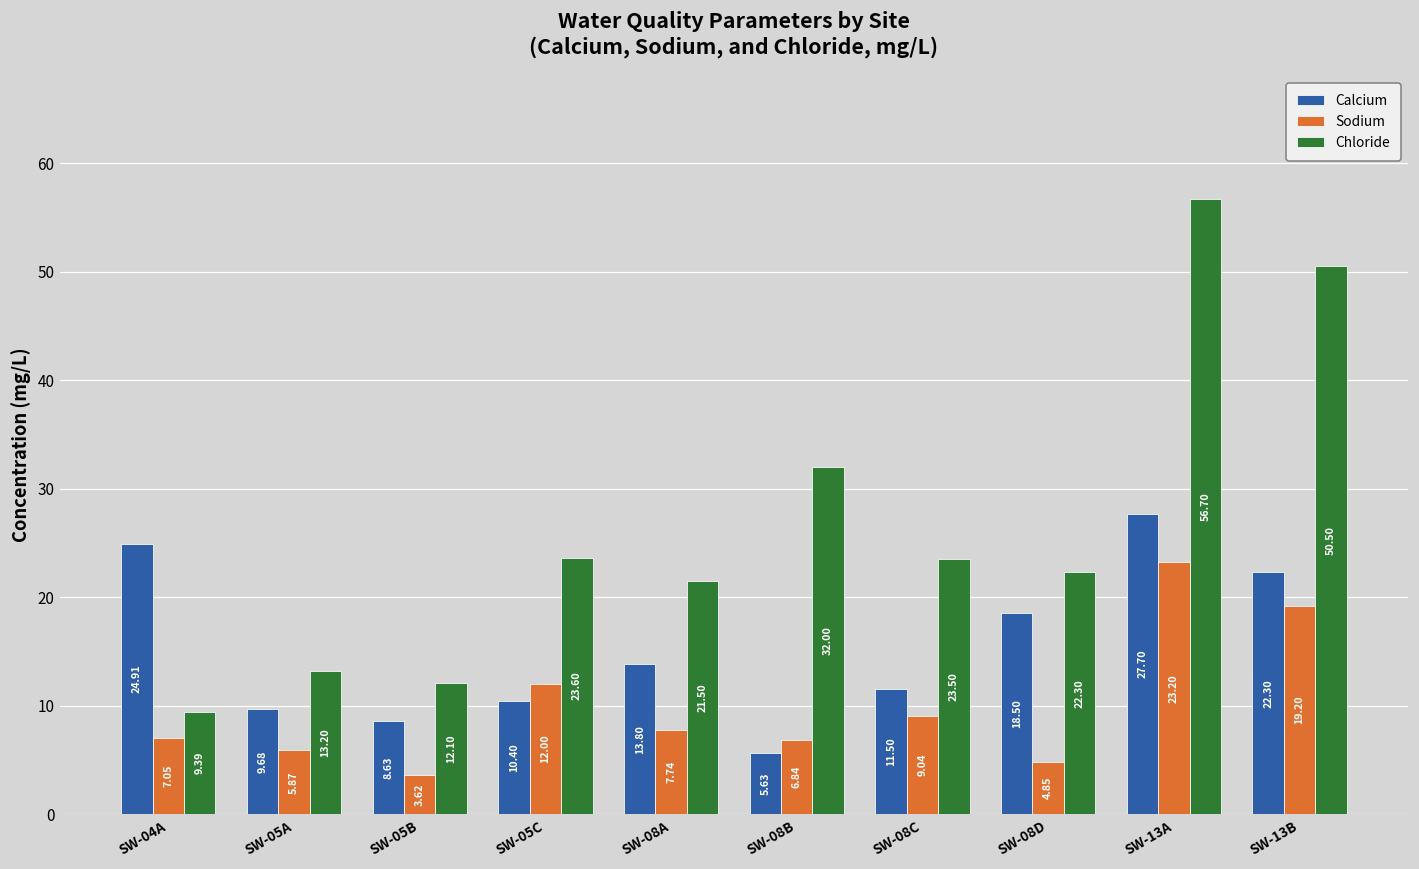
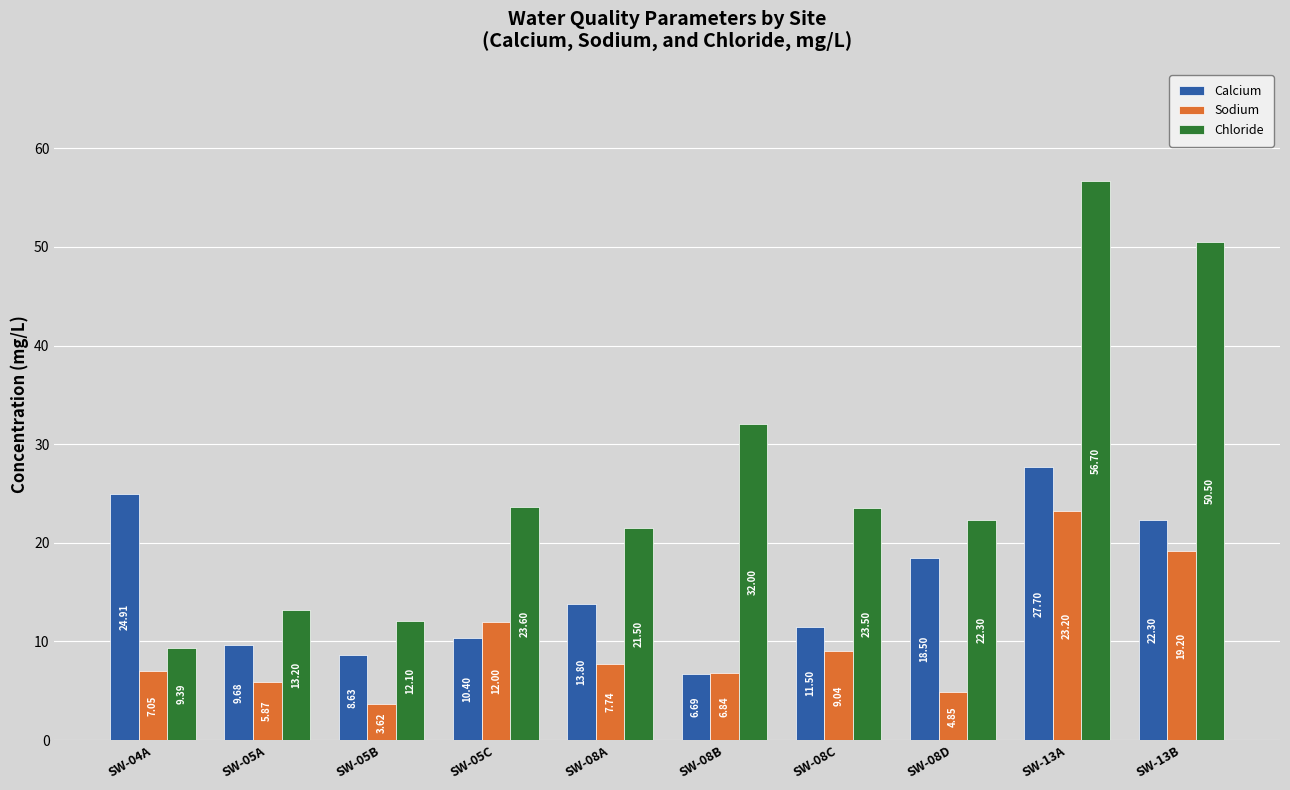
Calcium, SW-08B: 5.63 -> 6.69
